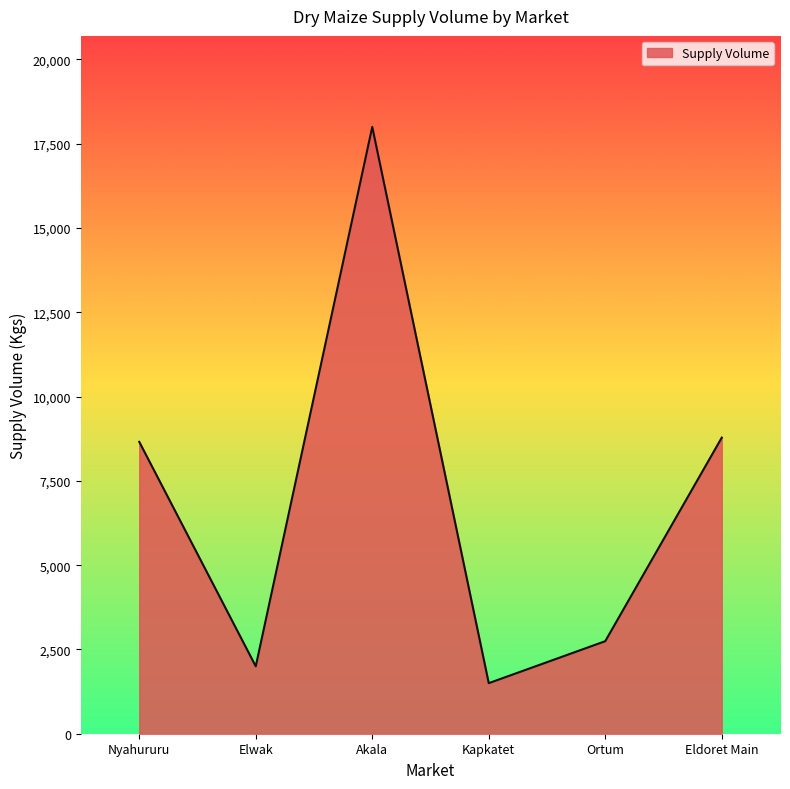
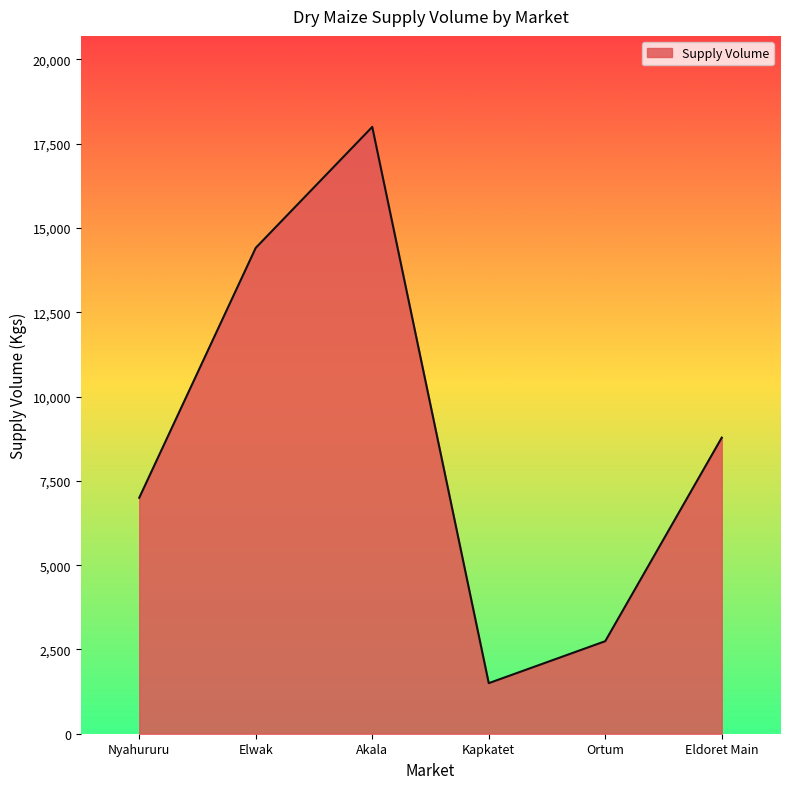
Nyahururu: 8,700 -> 7,000
Elwak: 2,000 -> 14,400
